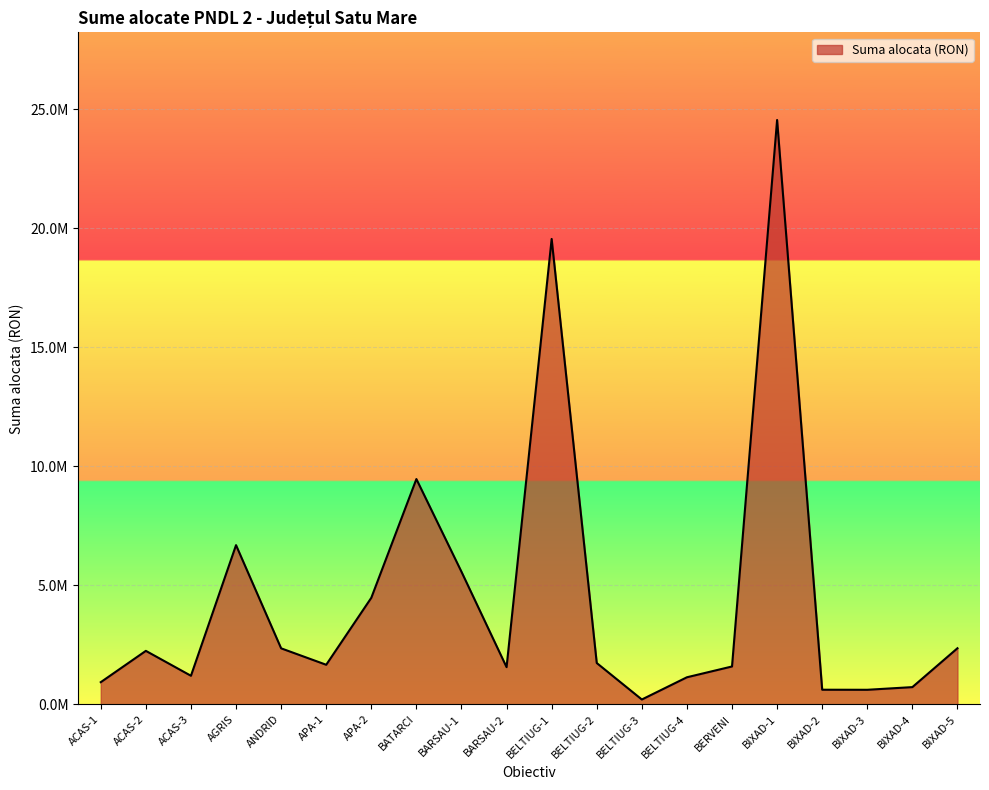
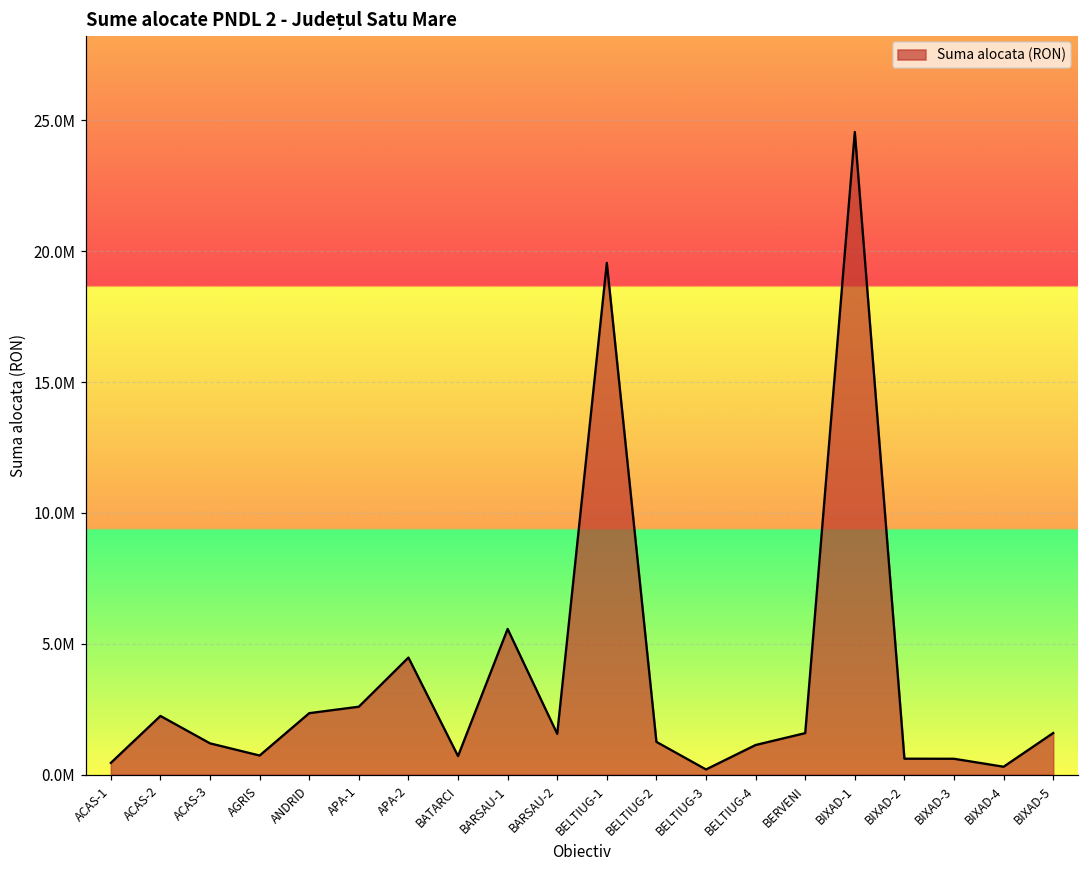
ACAS-1: 900000 -> 500000
AGRIS: 6700000 -> 700000
APA-1: 1700000 -> 2600000
BATARCI: 9500000 -> 700000
BELTIUG-2: 1700000 -> 1300000
BIXAD-4: 700000 -> 300000
BIXAD-5: 2400000 -> 1600000
